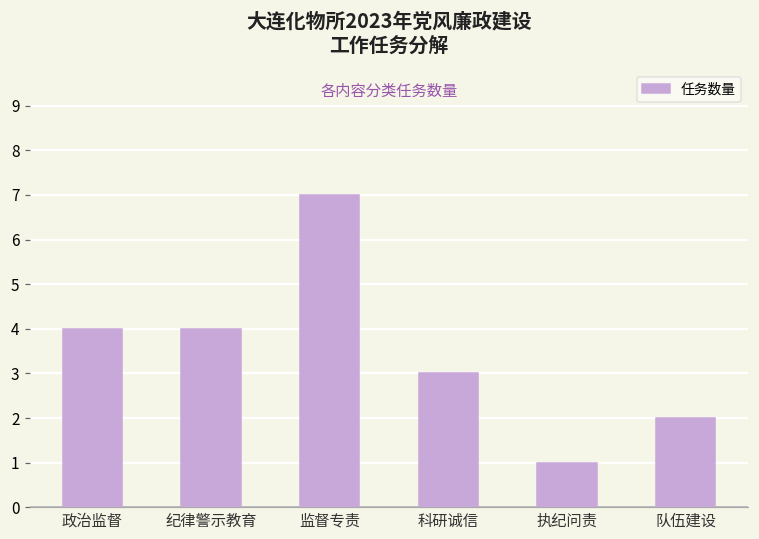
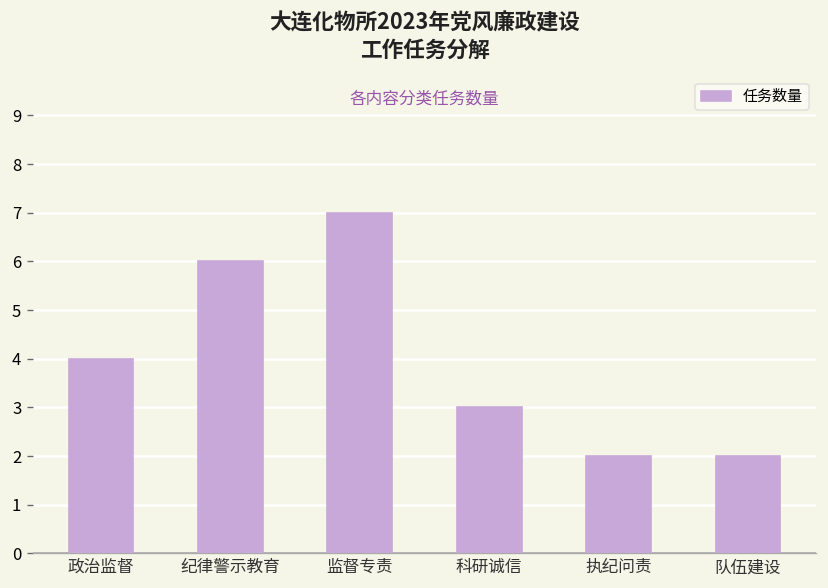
纪律警示教育: 4 -> 6
执纪问责: 1 -> 2
